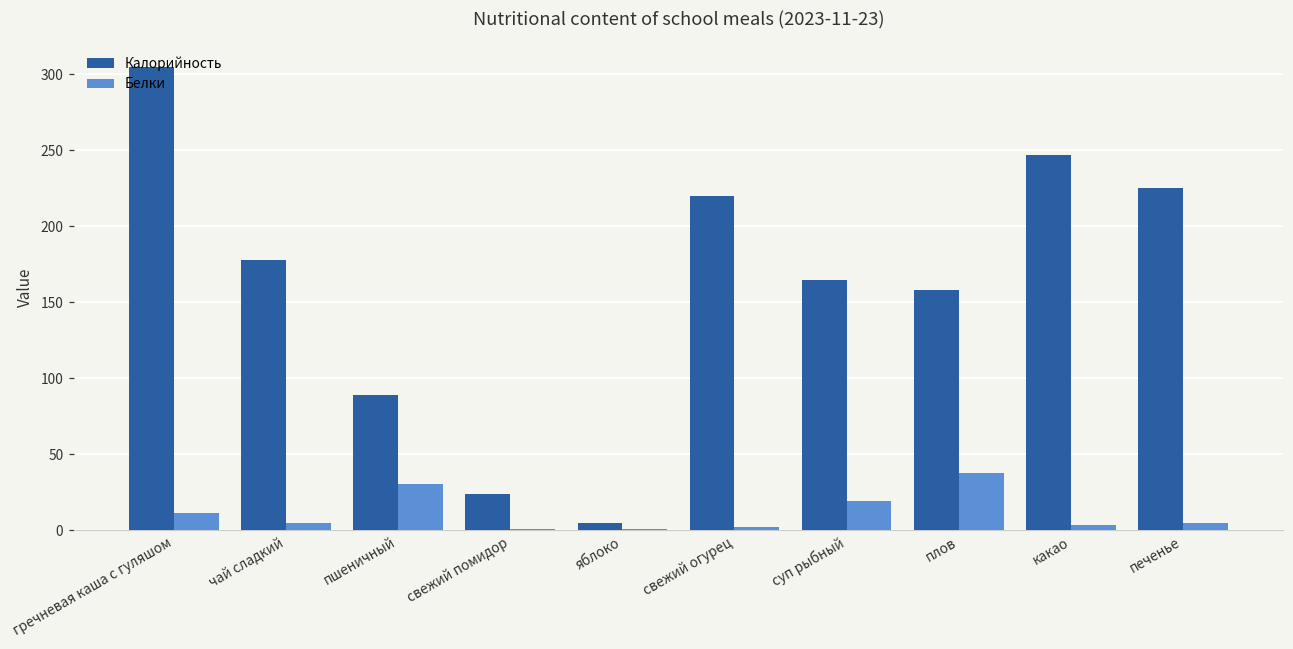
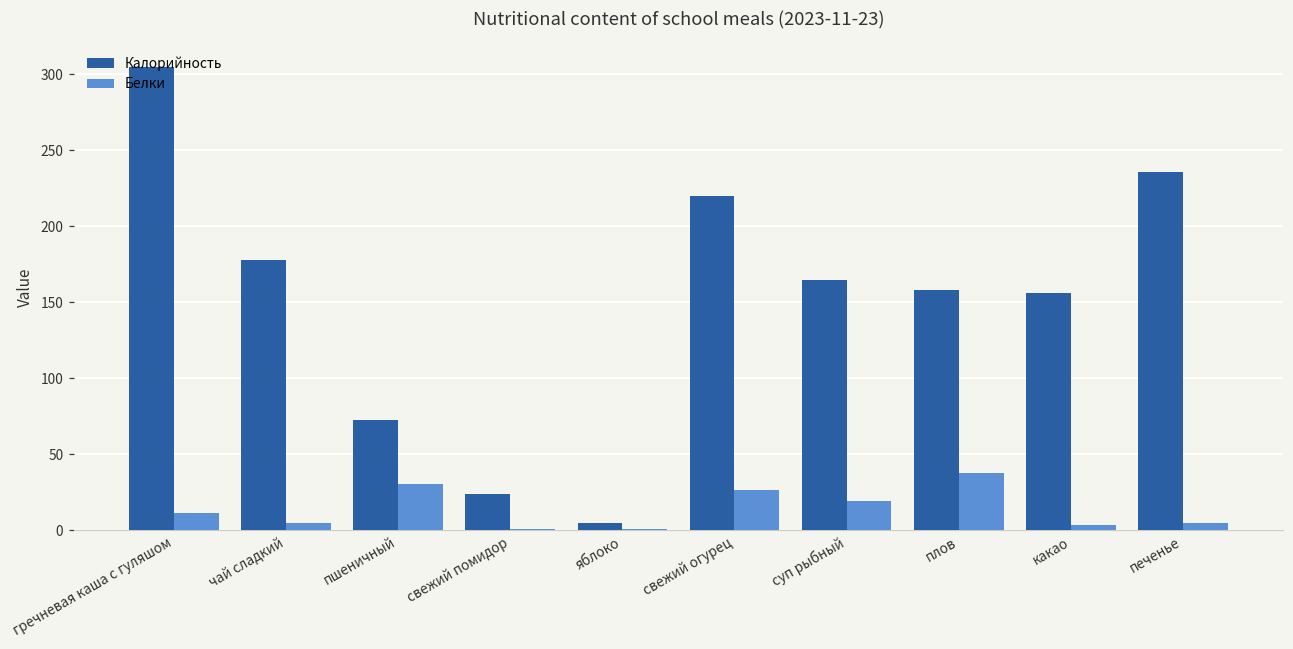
Калорийность, пшеничный: 89 -> 73
Белки, свежий огурец: 2 -> 27
Калорийность, какао: 247 -> 156
Калорийность, печенье: 225 -> 236
